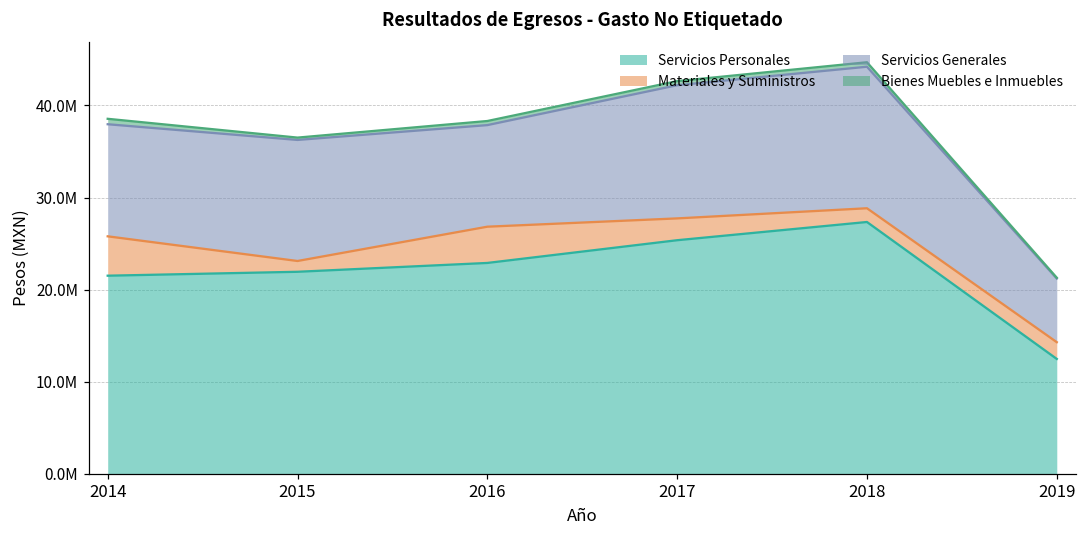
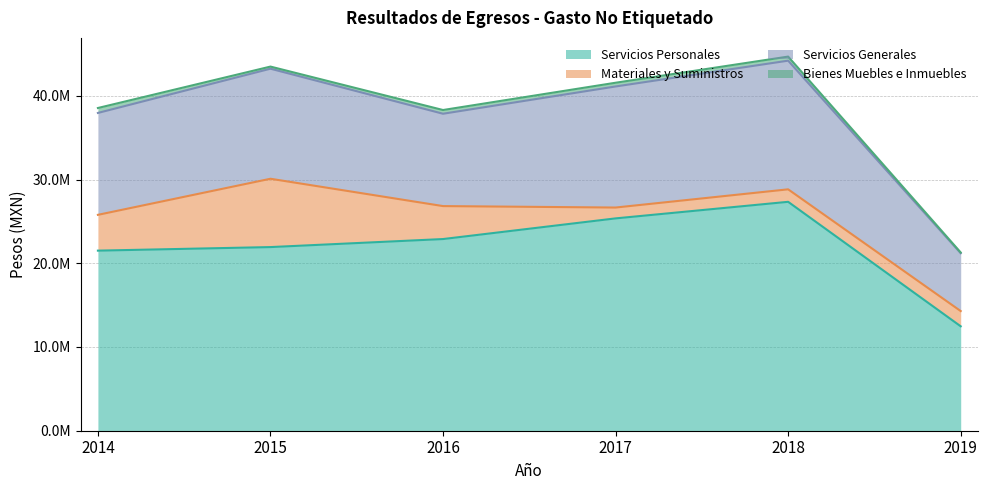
Materiales y Suministros, 2015: 1000000 -> 8000000
Materiales y Suministros, 2017: 2000000 -> 1000000
